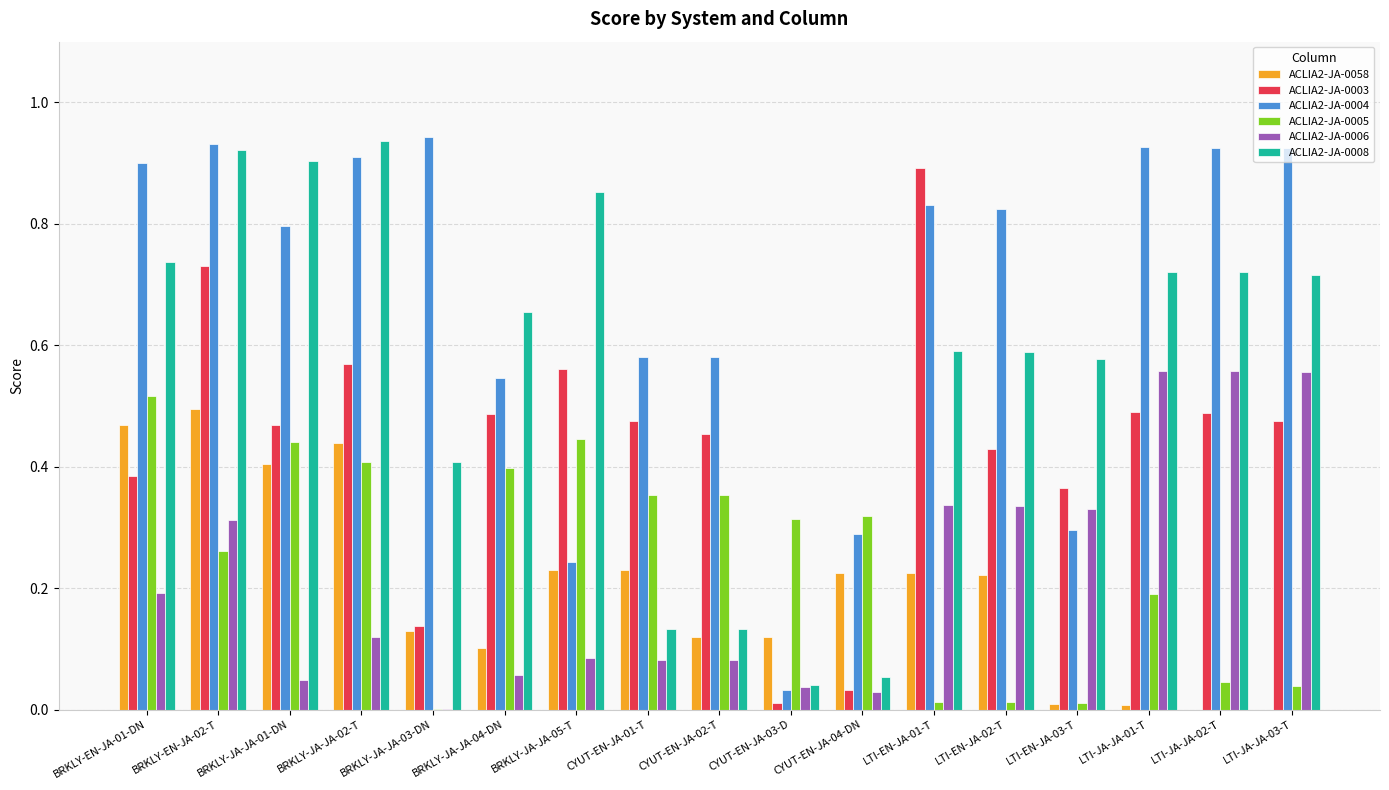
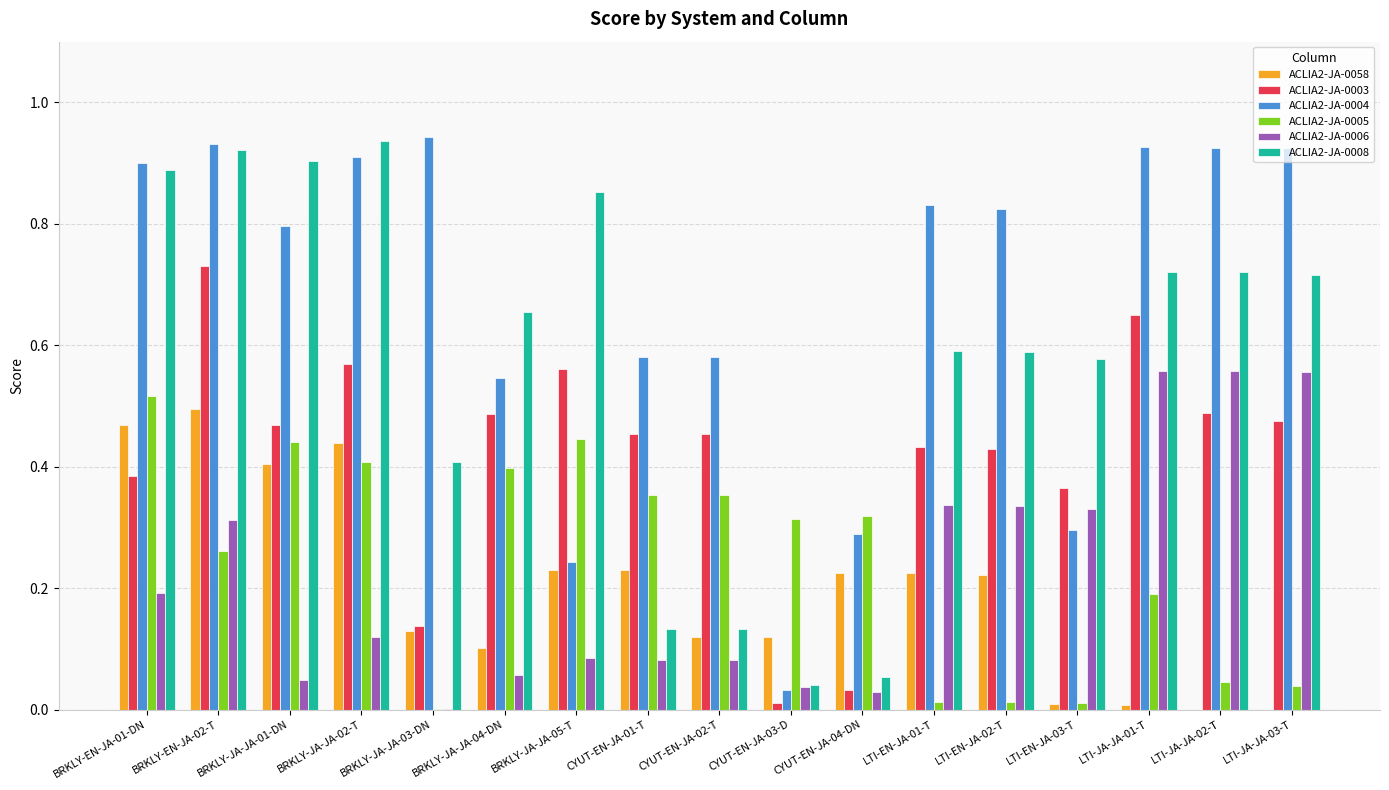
ACLIA2-JA-0008, BRKLY-EN-JA-01-DN: 0.74 -> 0.89
ACLIA2-JA-0003, CYUT-EN-JA-01-T: 0.48 -> 0.45
ACLIA2-JA-0003, LTI-EN-JA-01-T: 0.89 -> 0.43
ACLIA2-JA-0003, LTI-JA-JA-01-T: 0.49 -> 0.65
